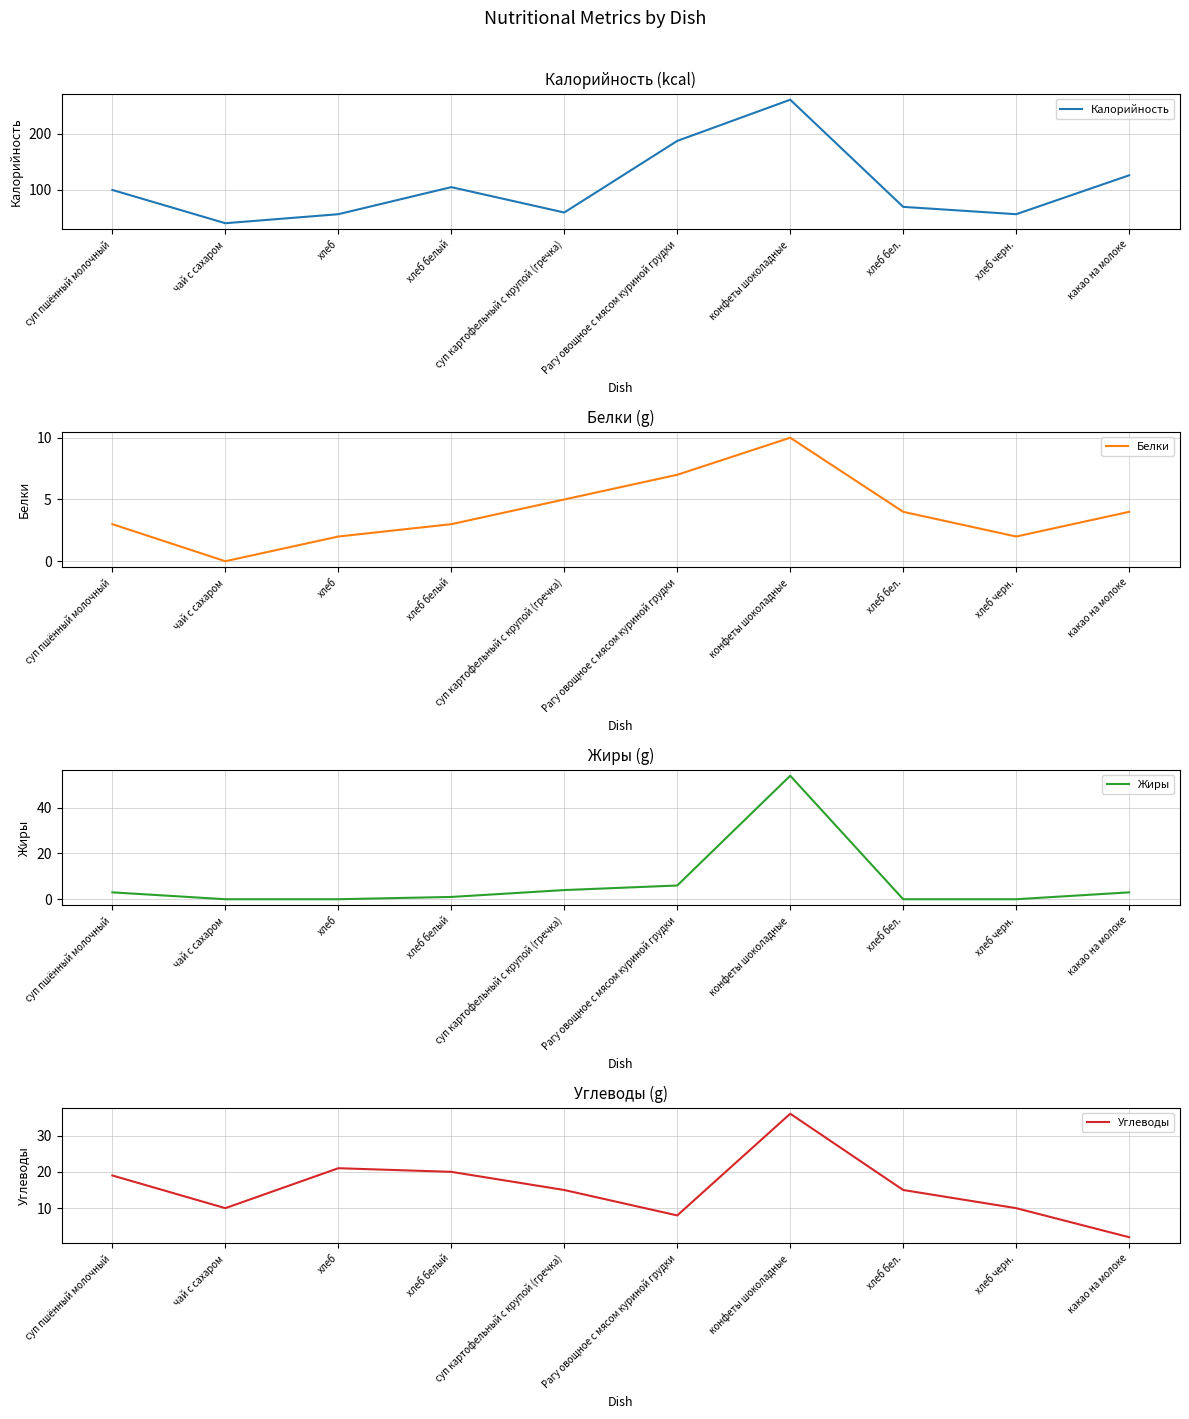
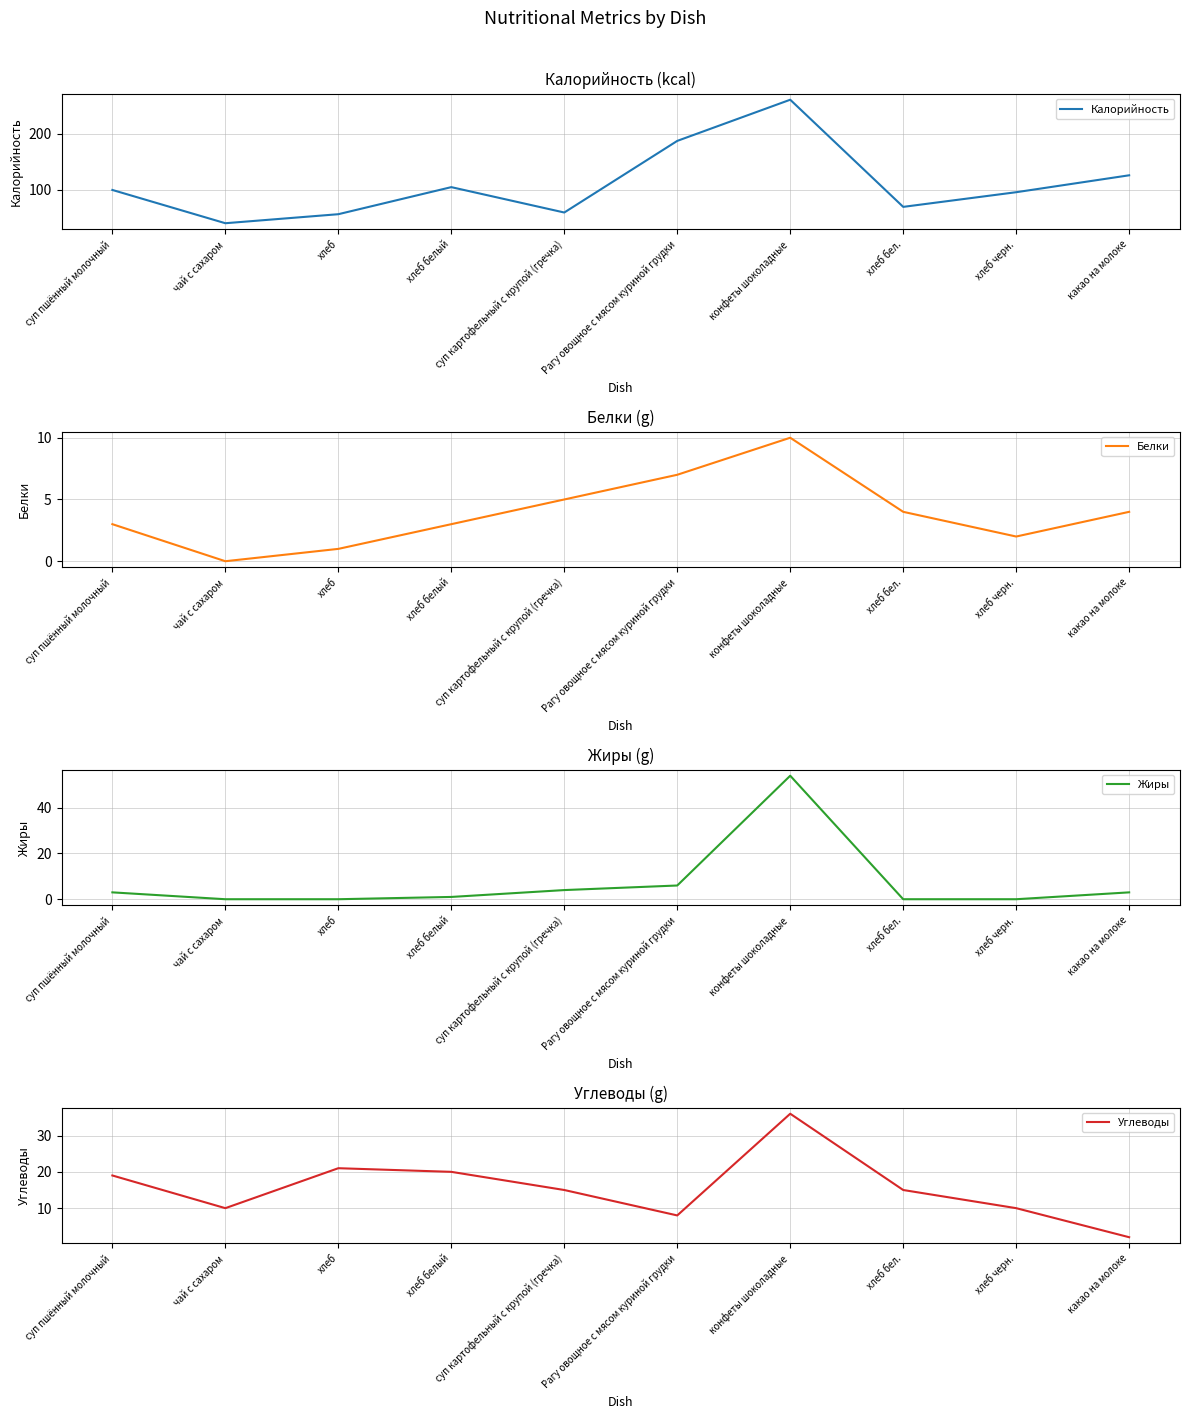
Калорийность (kcal), хлеб черн.: 60 -> 100
Белки (g), хлеб: 2 -> 1
